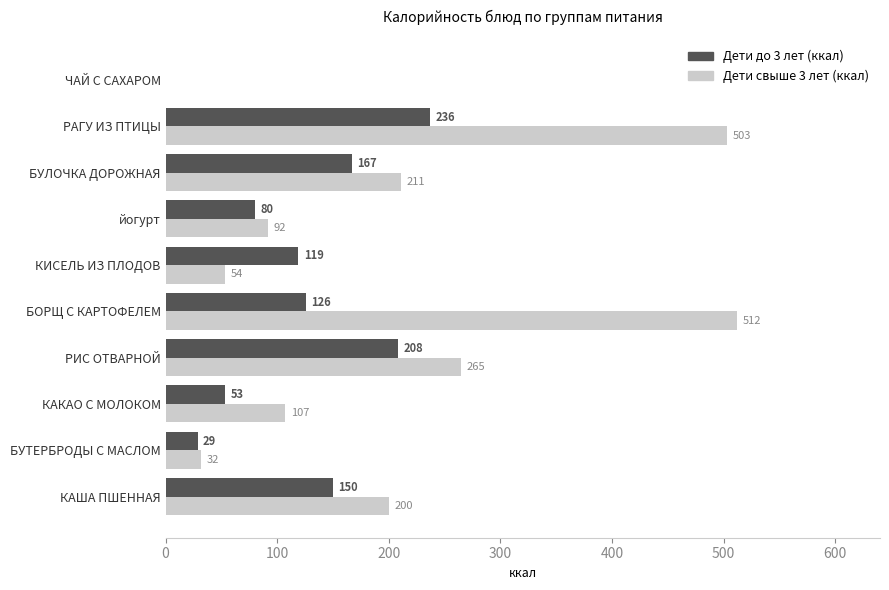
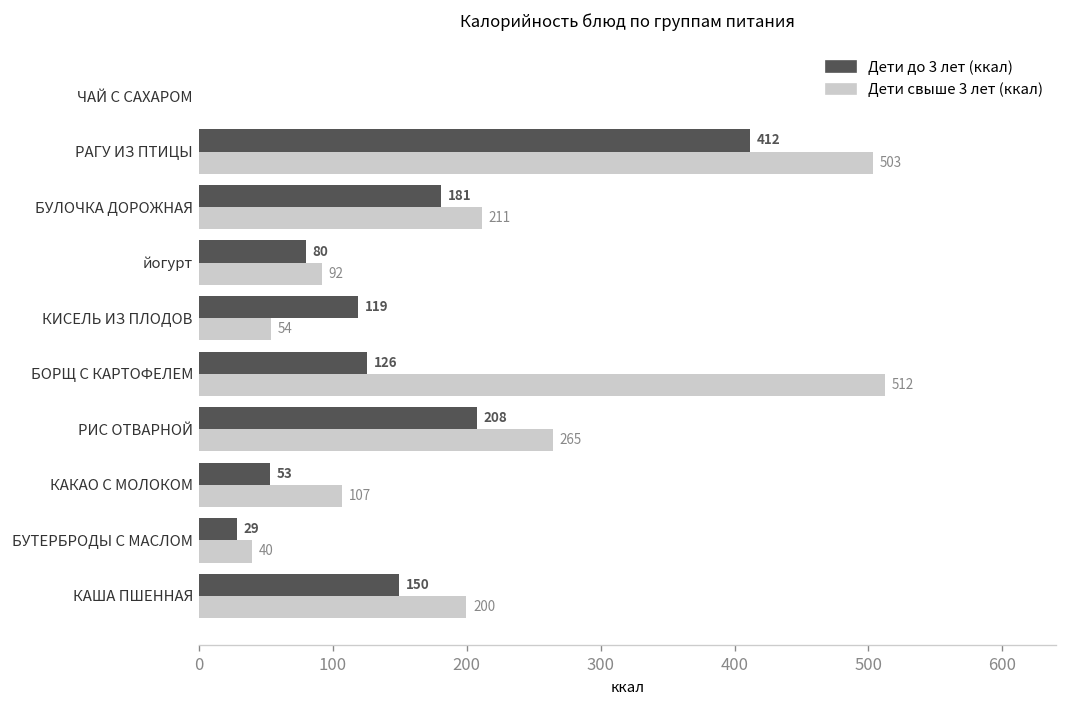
Дети до 3 лет (ккал), РАГУ ИЗ ПТИЦЫ: 236 -> 412
Дети до 3 лет (ккал), БУЛОЧКА ДОРОЖНАЯ: 167 -> 181
Дети свыше 3 лет (ккал), БУТЕРБРОДЫ С МАСЛОМ: 32 -> 40
